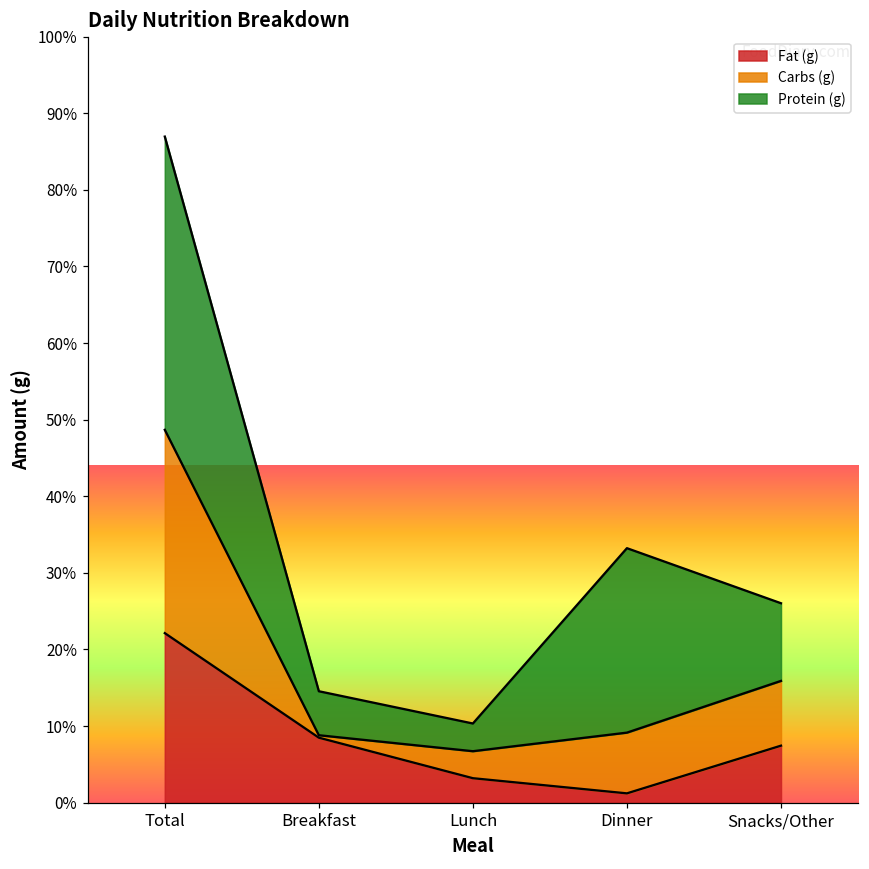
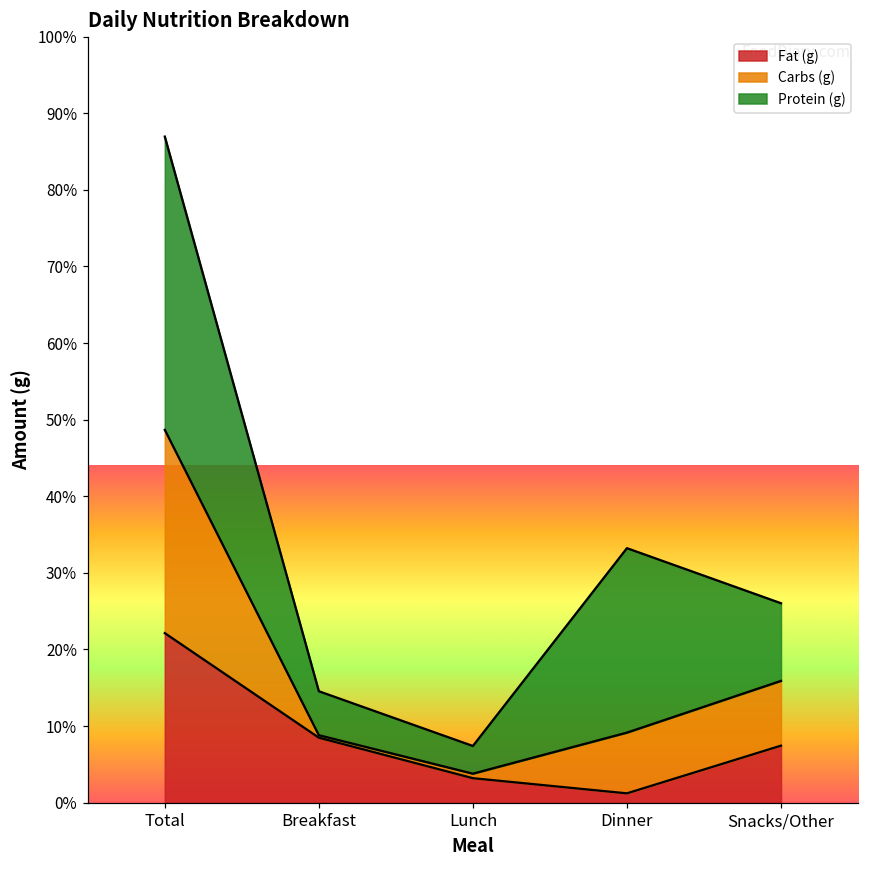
Carbs (g), Lunch: 4% -> 1%
